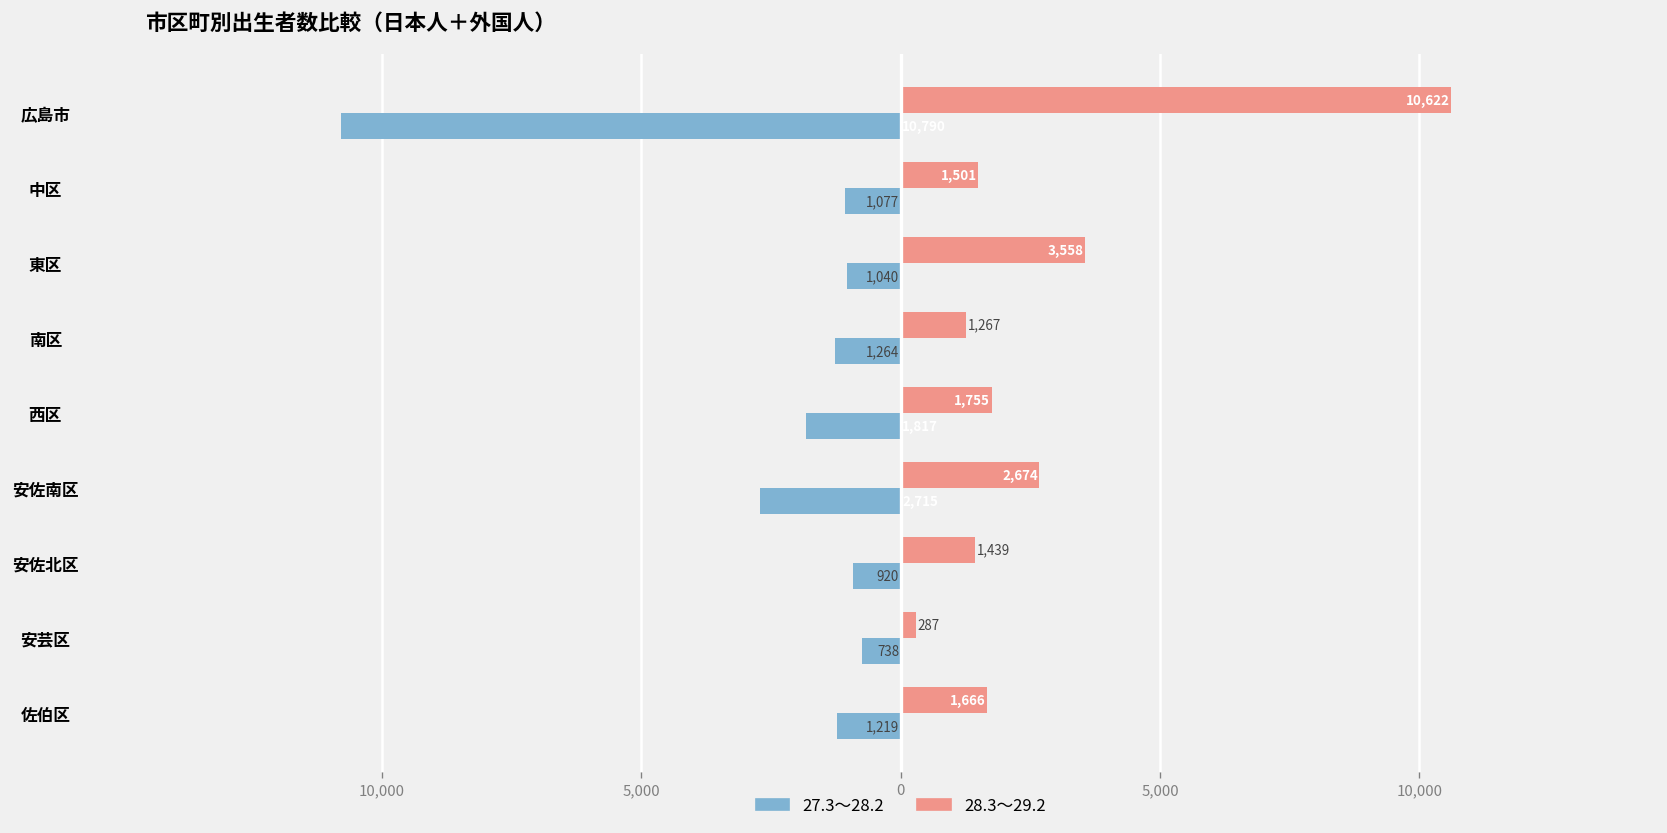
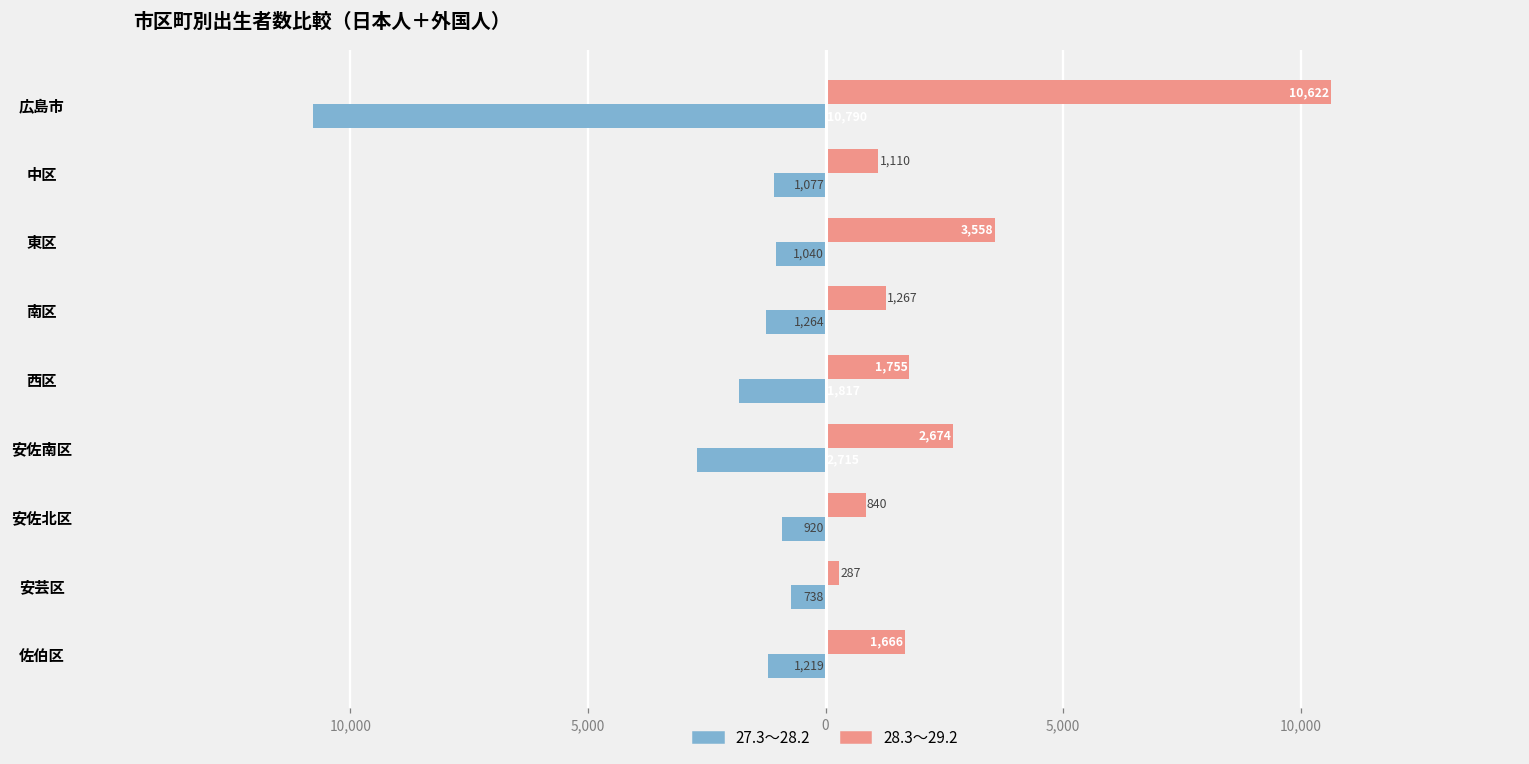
28.3～29.2, 中区: 1,501 -> 1,110
28.3～29.2, 安佐北区: 1,439 -> 840
